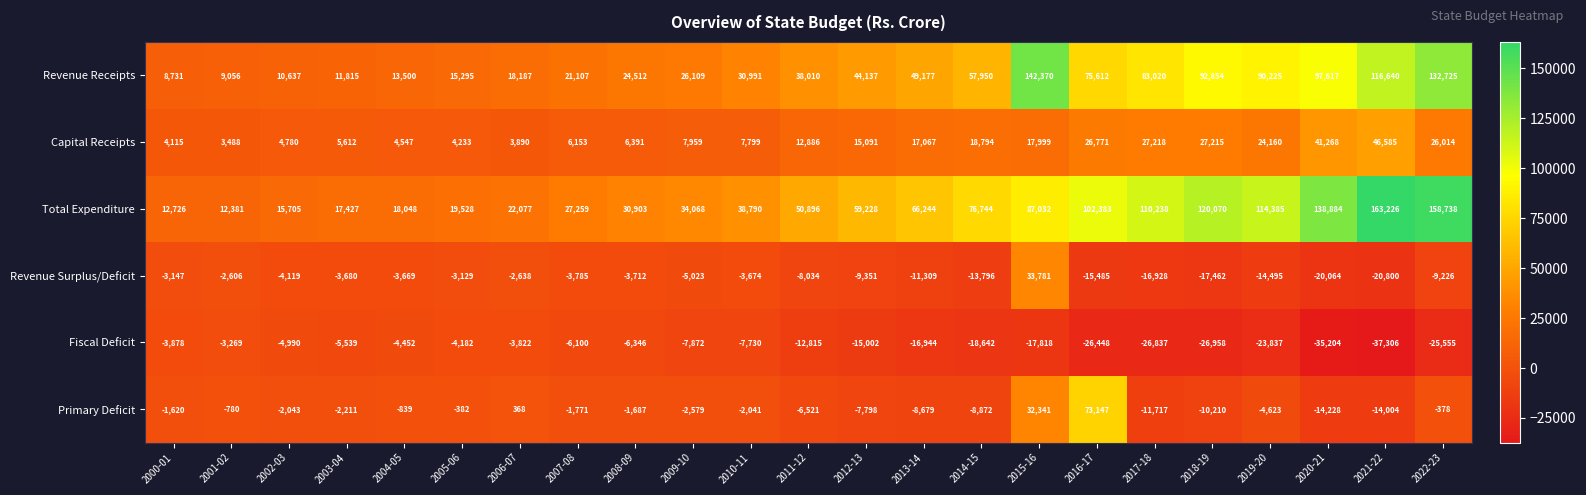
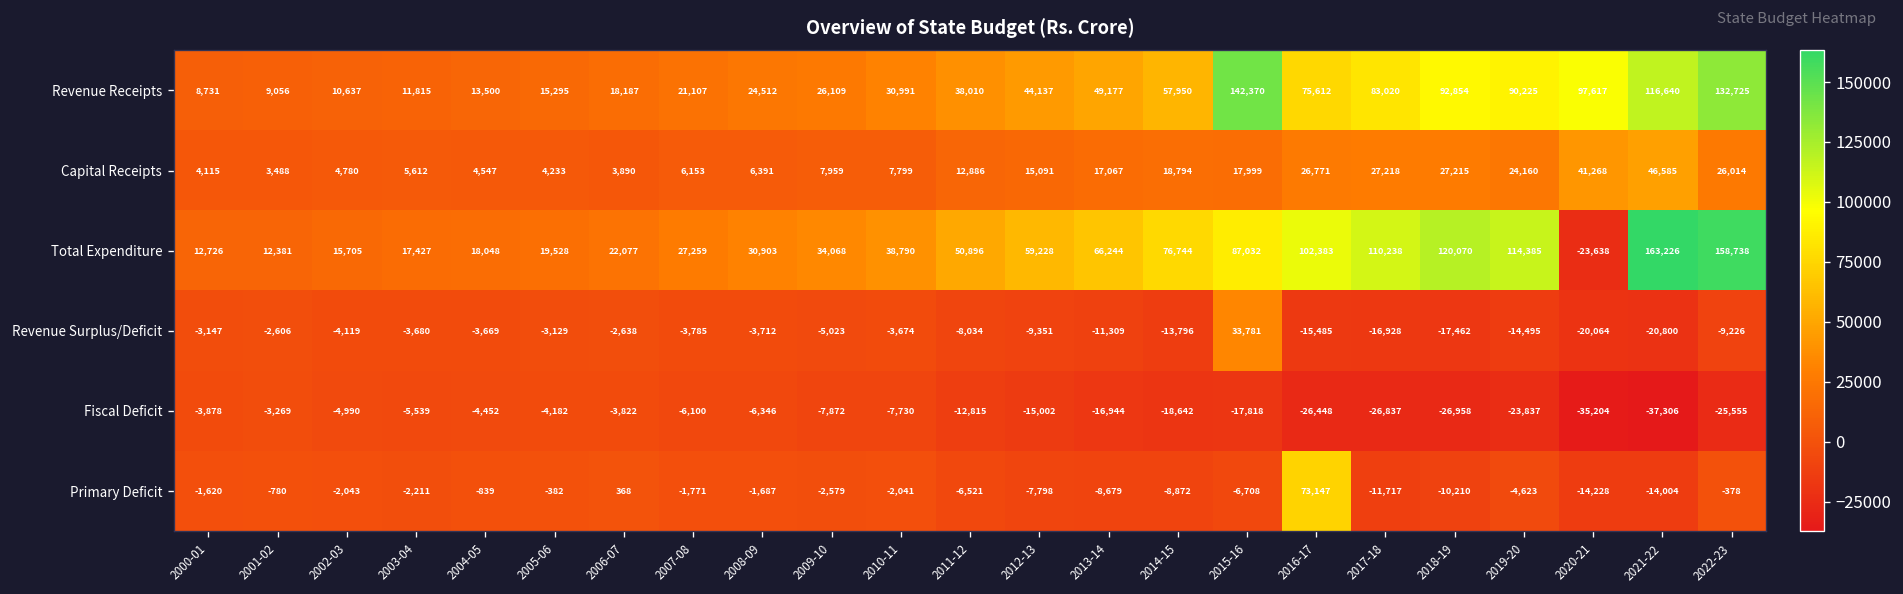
Total Expenditure, 2020-21: 138,884 -> -23,638
Primary Deficit, 2015-16: 32,341 -> -6,708
